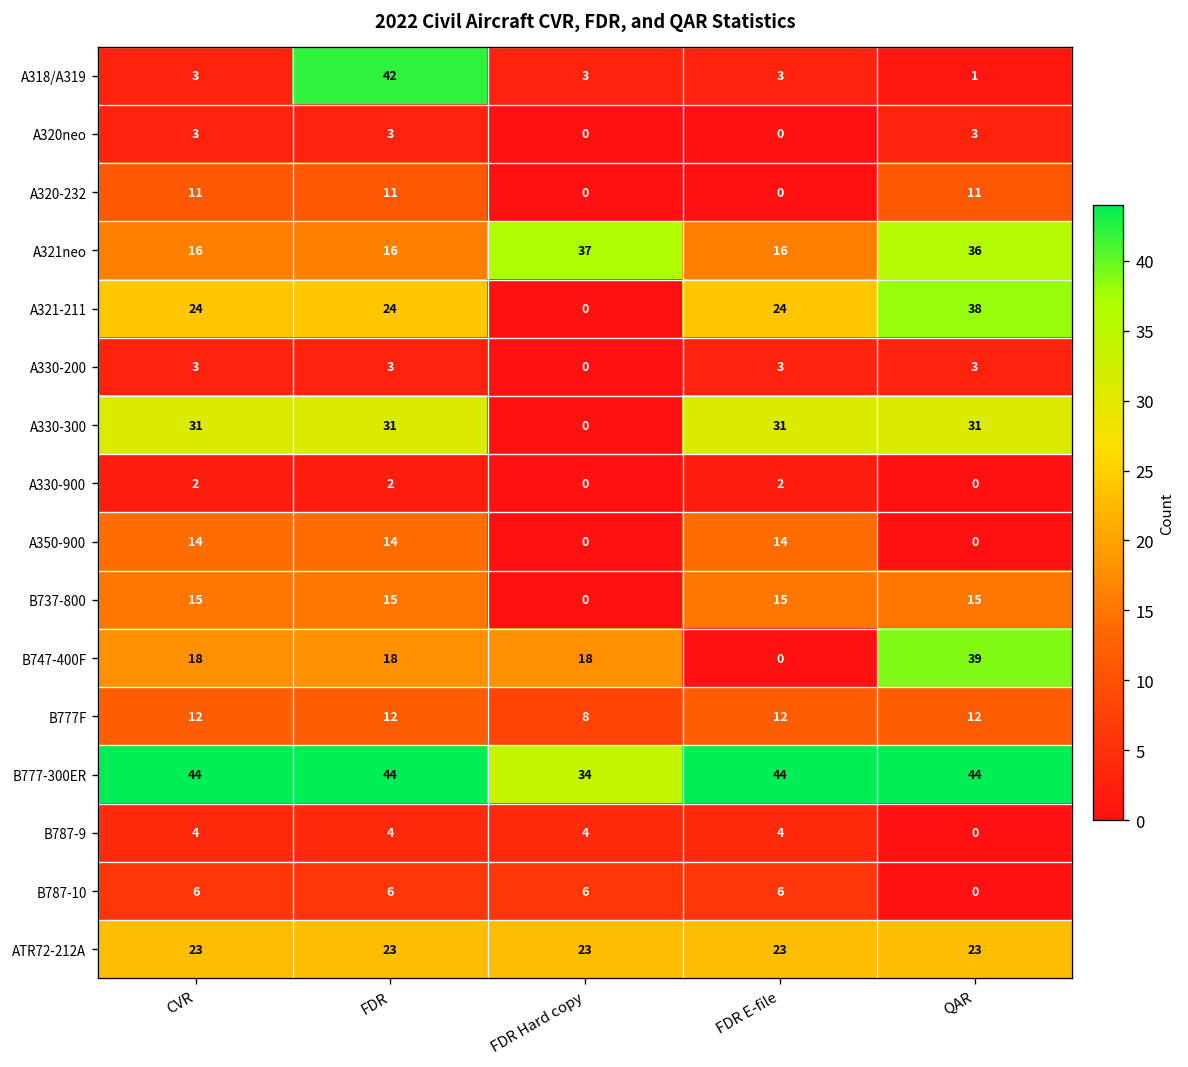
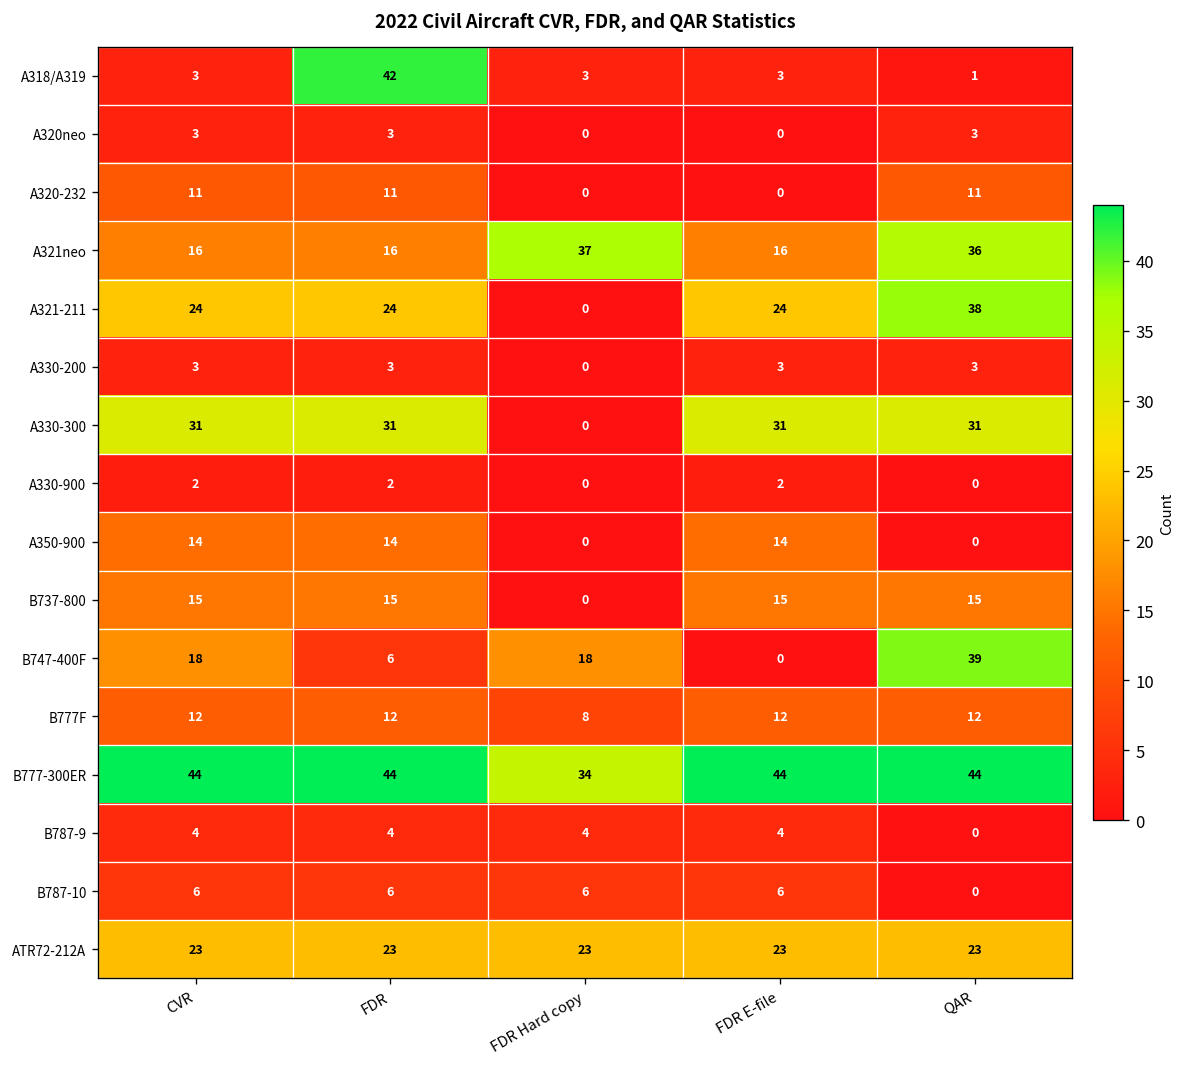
B747-400F, FDR: 18 -> 6
